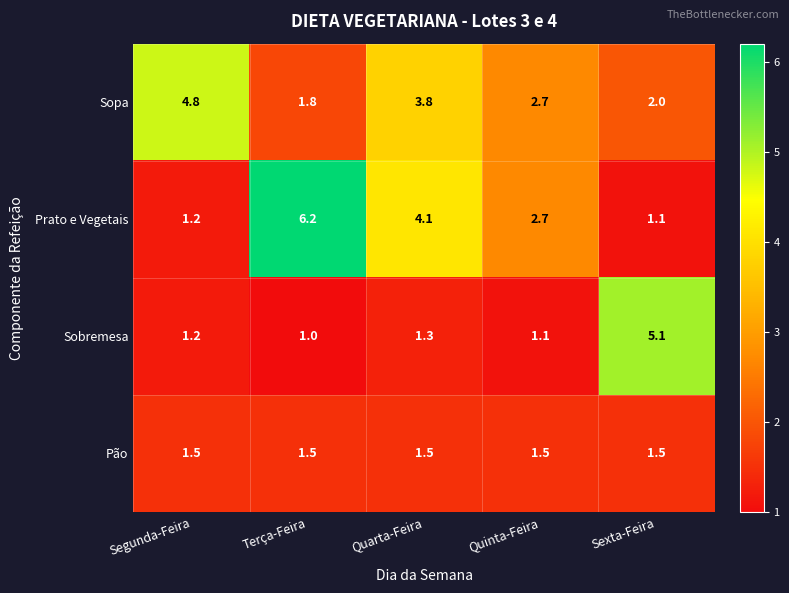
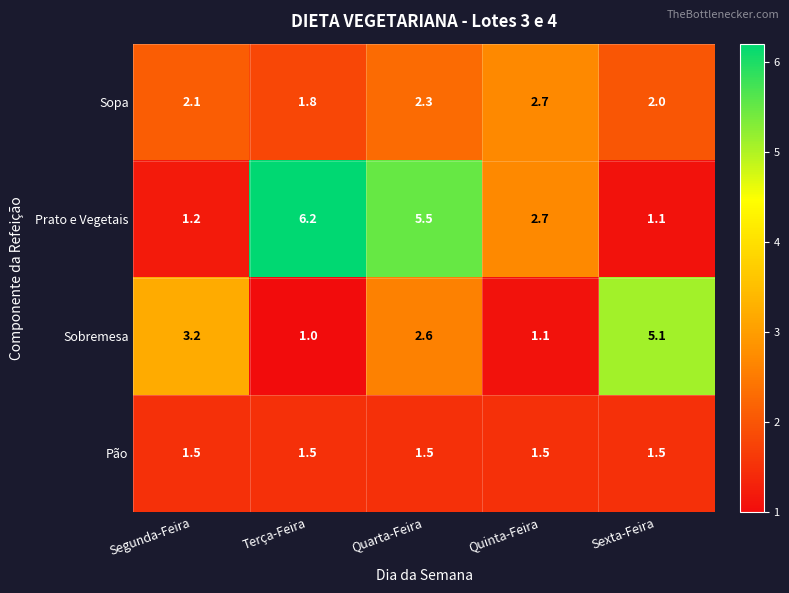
Sopa, Segunda-Feira: 4.8 -> 2.1
Sopa, Quarta-Feira: 3.8 -> 2.3
Prato e Vegetais, Quarta-Feira: 4.1 -> 5.5
Sobremesa, Segunda-Feira: 1.2 -> 3.2
Sobremesa, Quarta-Feira: 1.3 -> 2.6
